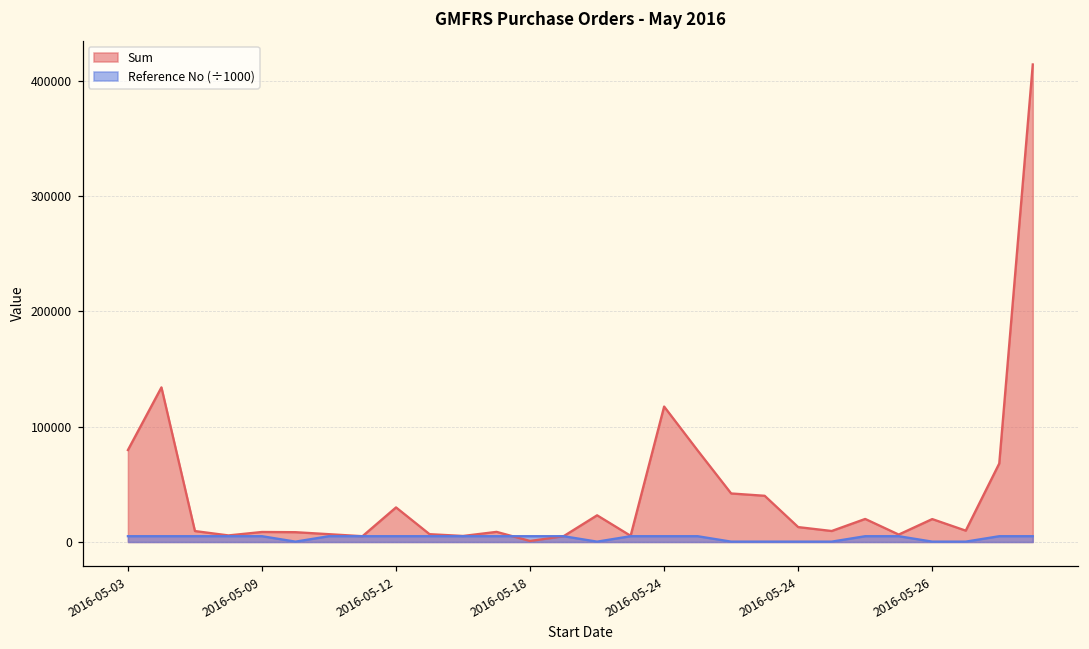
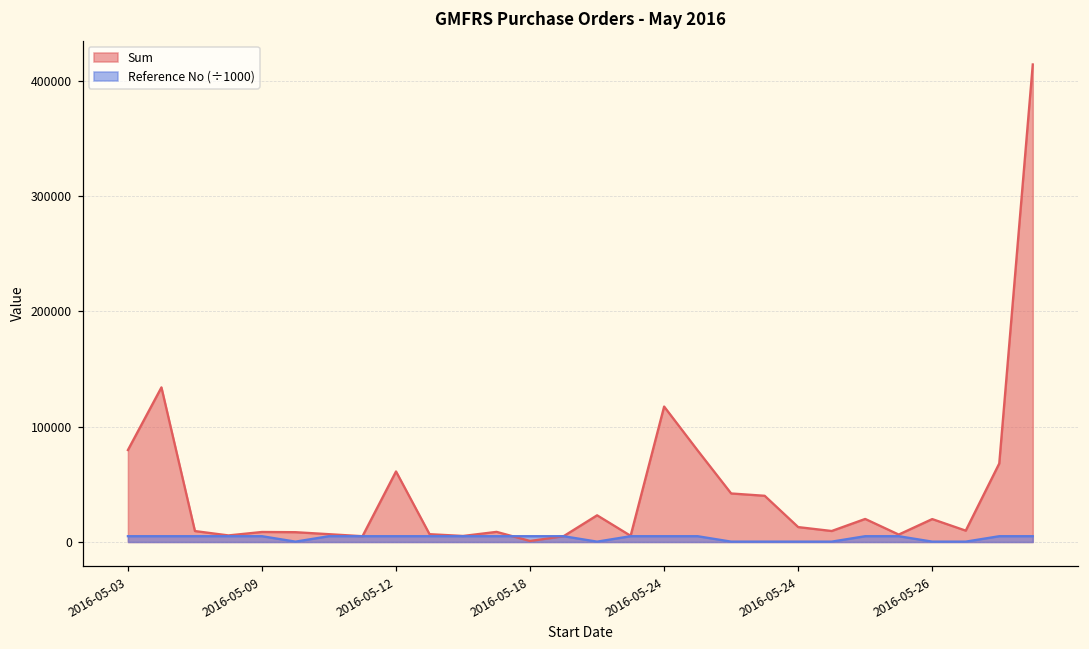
Sum, 2016-05-12: 30000 -> 61000
